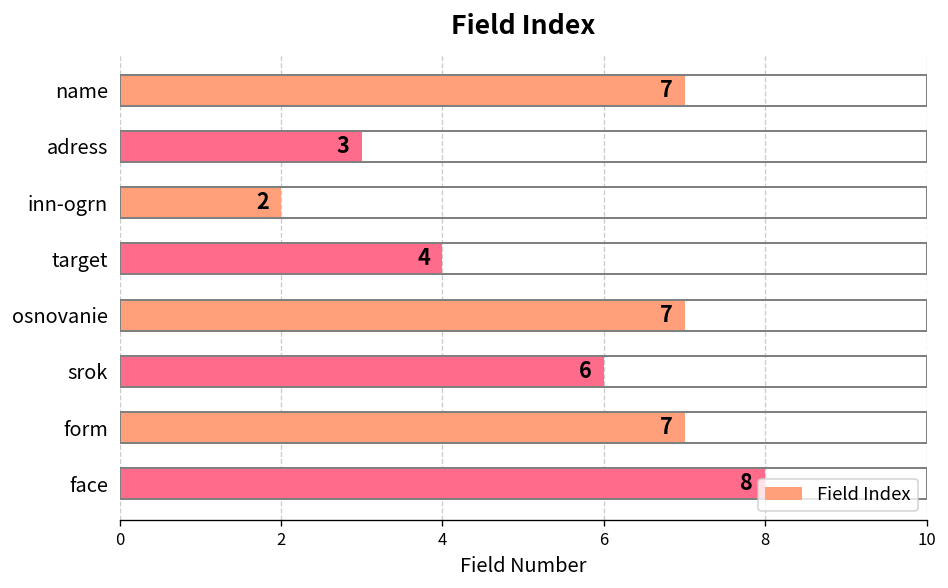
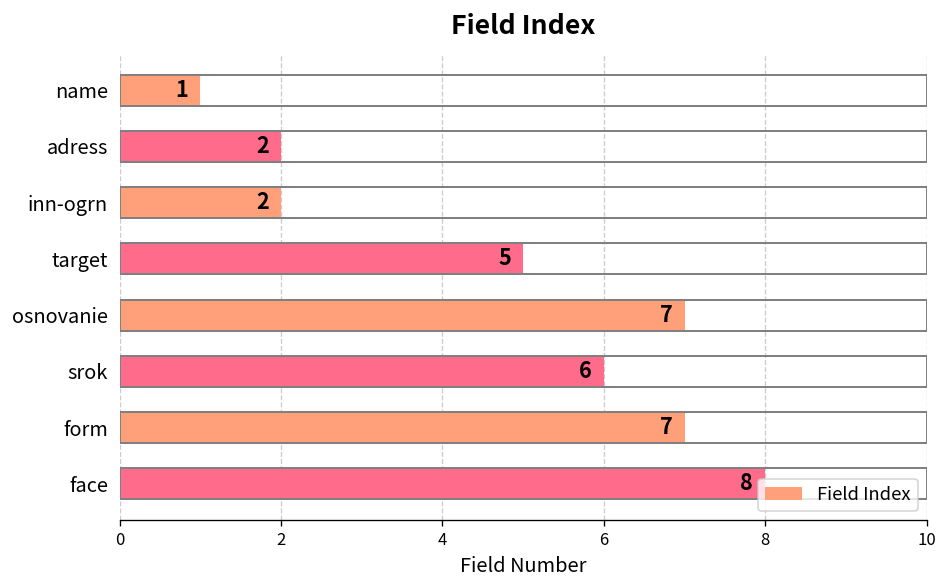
name: 7 -> 1
adress: 3 -> 2
target: 4 -> 5
